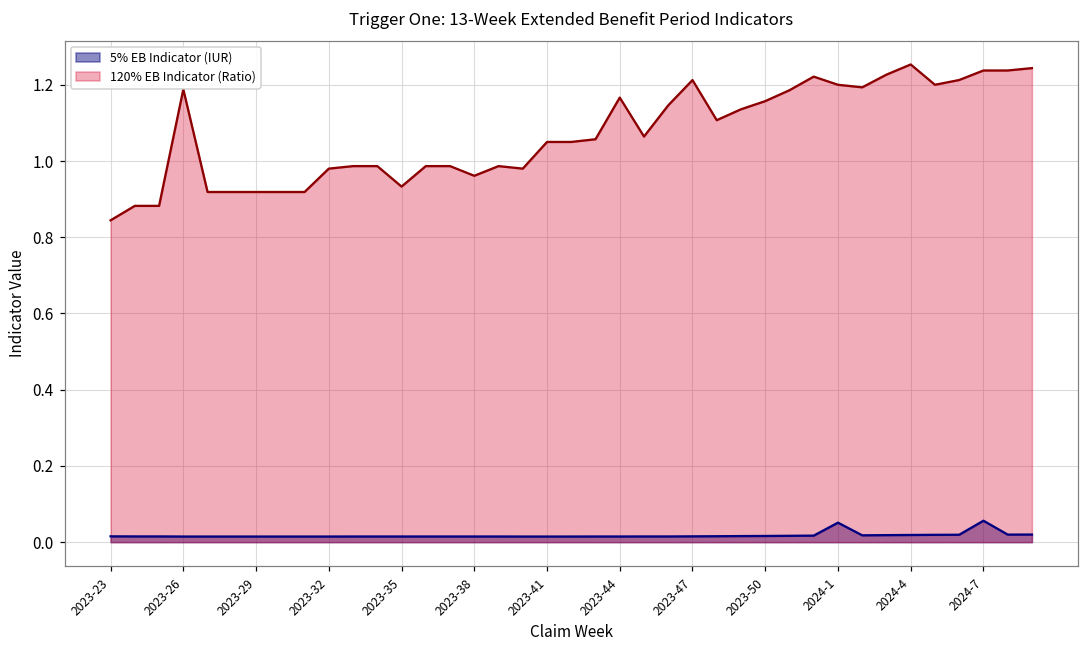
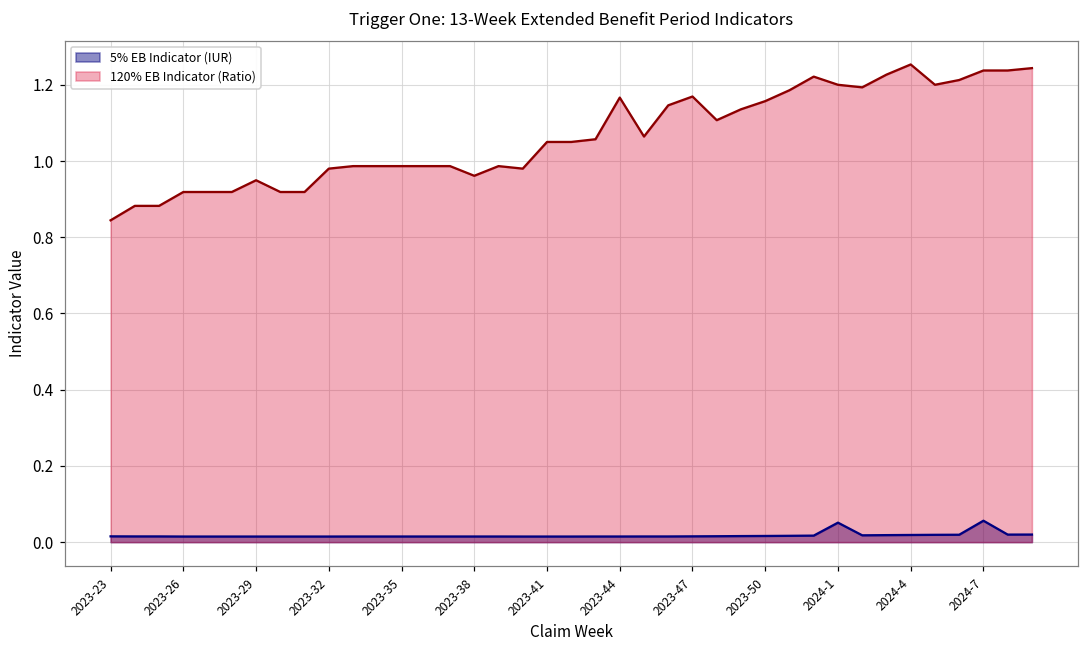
120% EB Indicator (Ratio), 2023-26: 1.19 -> 0.92
120% EB Indicator (Ratio), 2023-29: 0.92 -> 0.95
120% EB Indicator (Ratio), 2023-35: 0.93 -> 0.99
120% EB Indicator (Ratio), 2023-47: 1.21 -> 1.17
